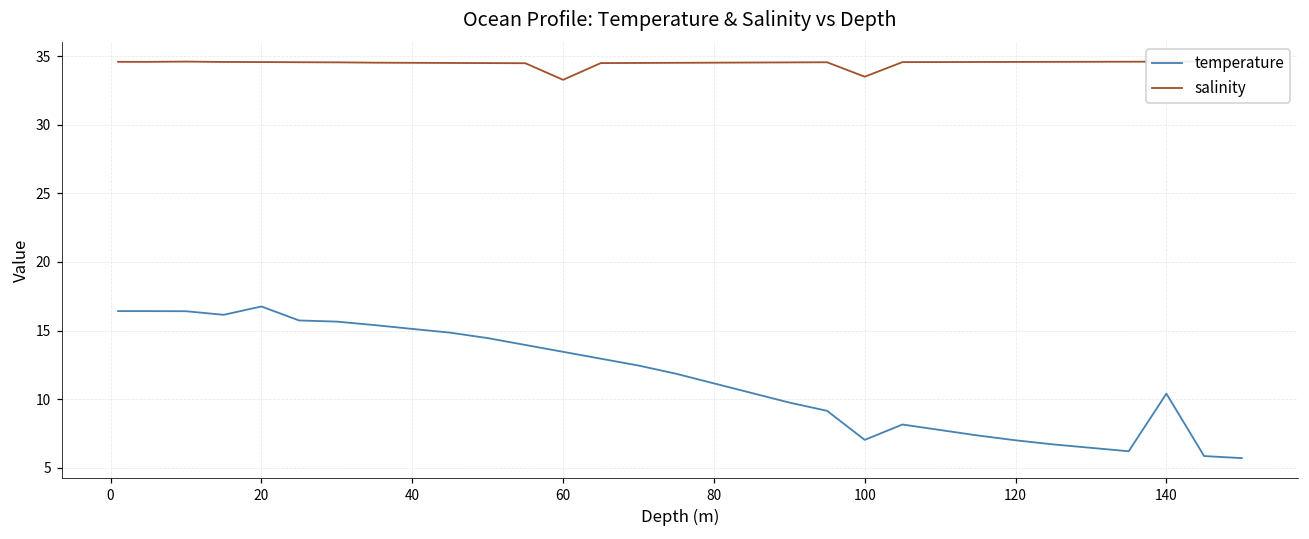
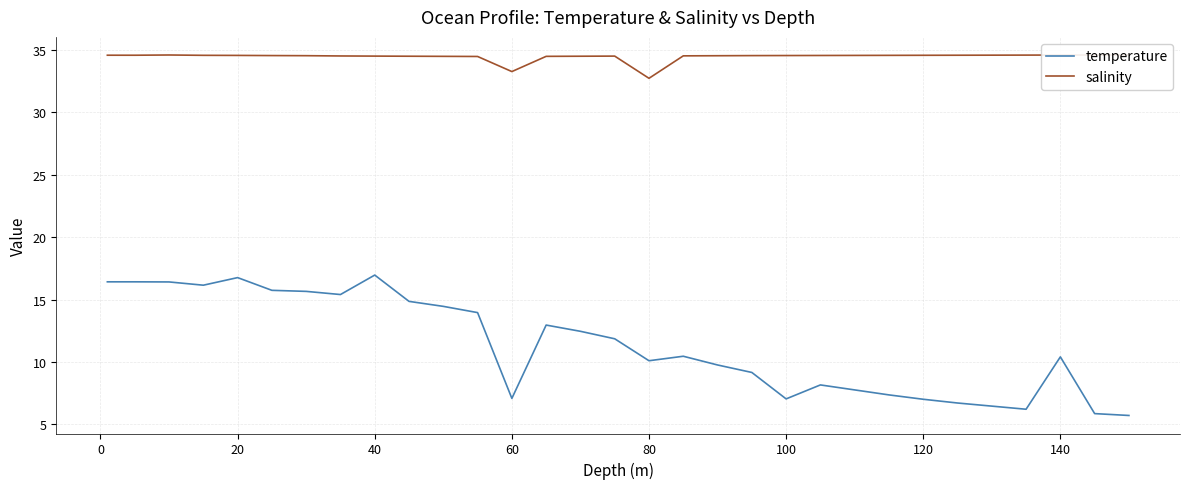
temperature, 40: 15.1 -> 17.0
temperature, 60: 13.5 -> 7.1
temperature, 80: 11.2 -> 10.1
salinity, 80: 34.5 -> 32.7
salinity, 100: 33.5 -> 34.6
